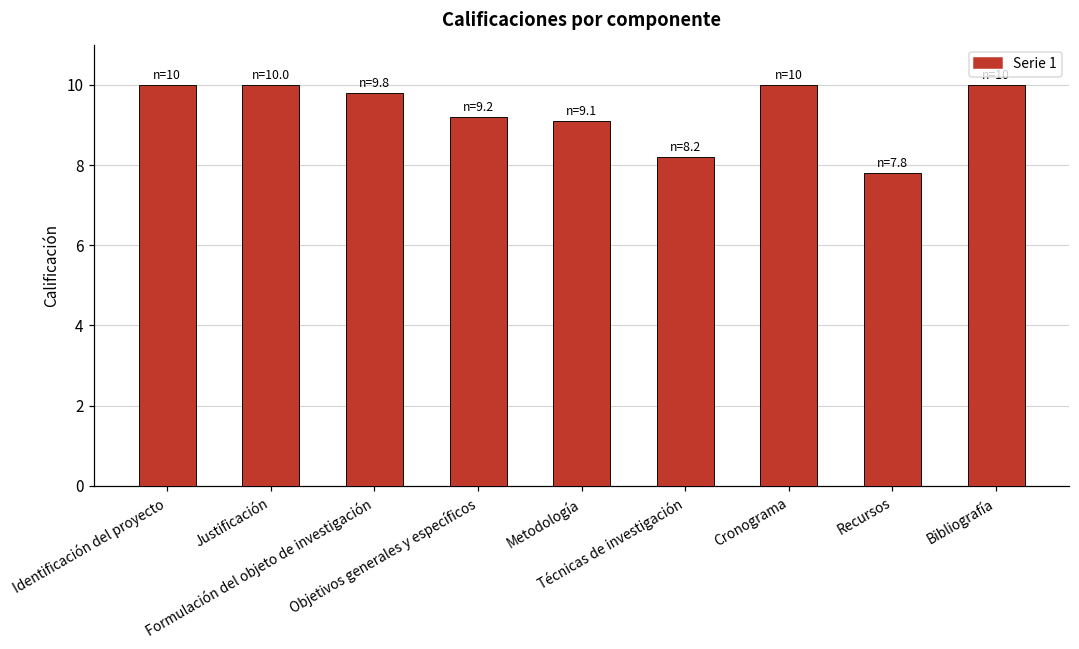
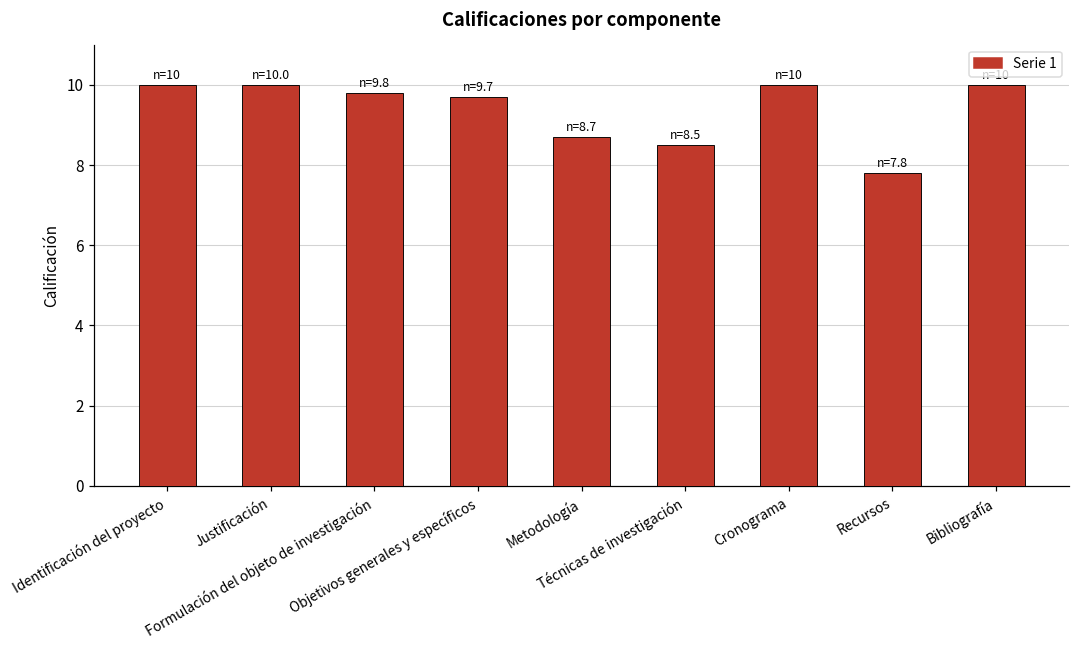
Objetivos generales y específicos: 9.2 -> 9.7
Metodología: 9.1 -> 8.7
Técnicas de investigación: 8.2 -> 8.5
